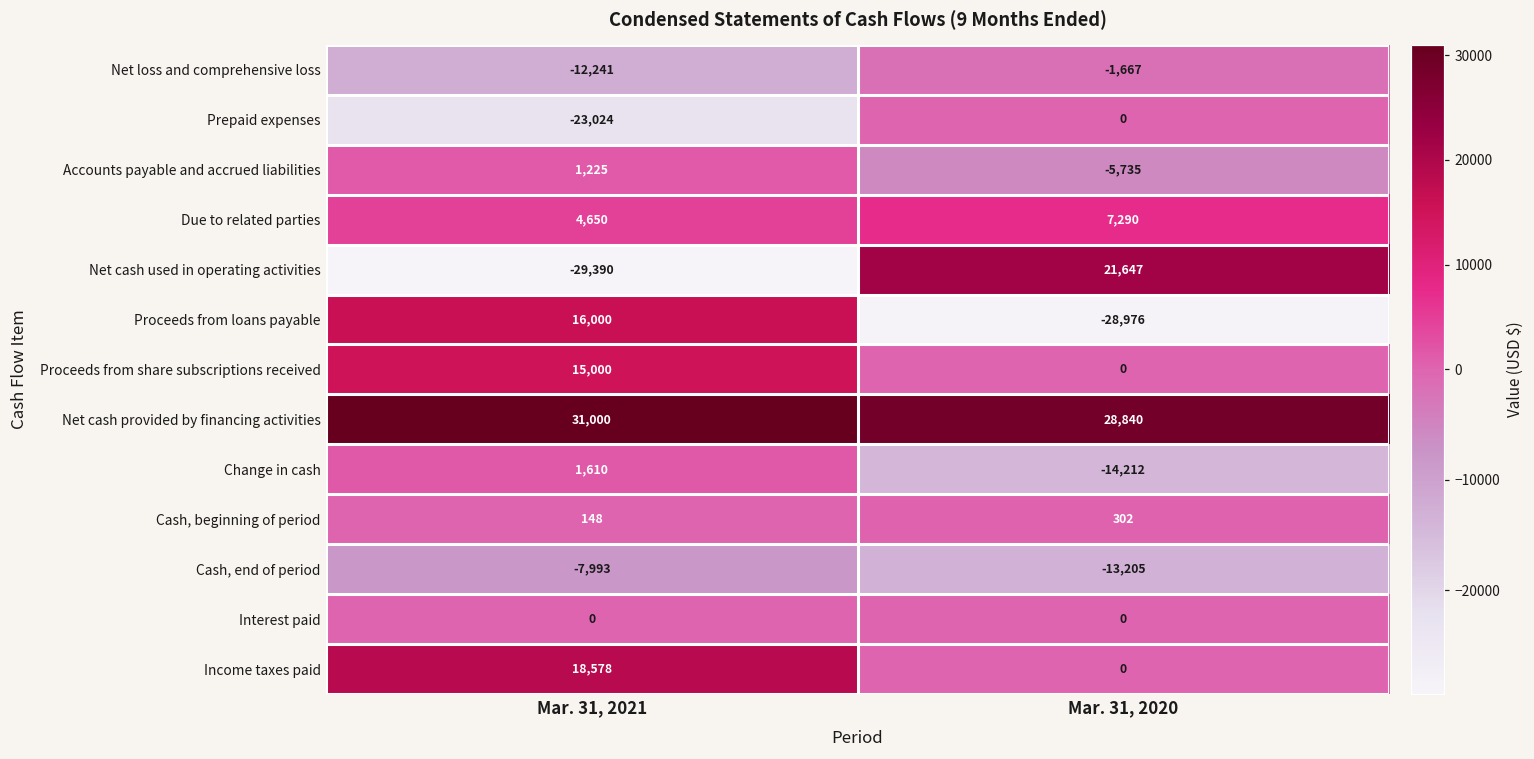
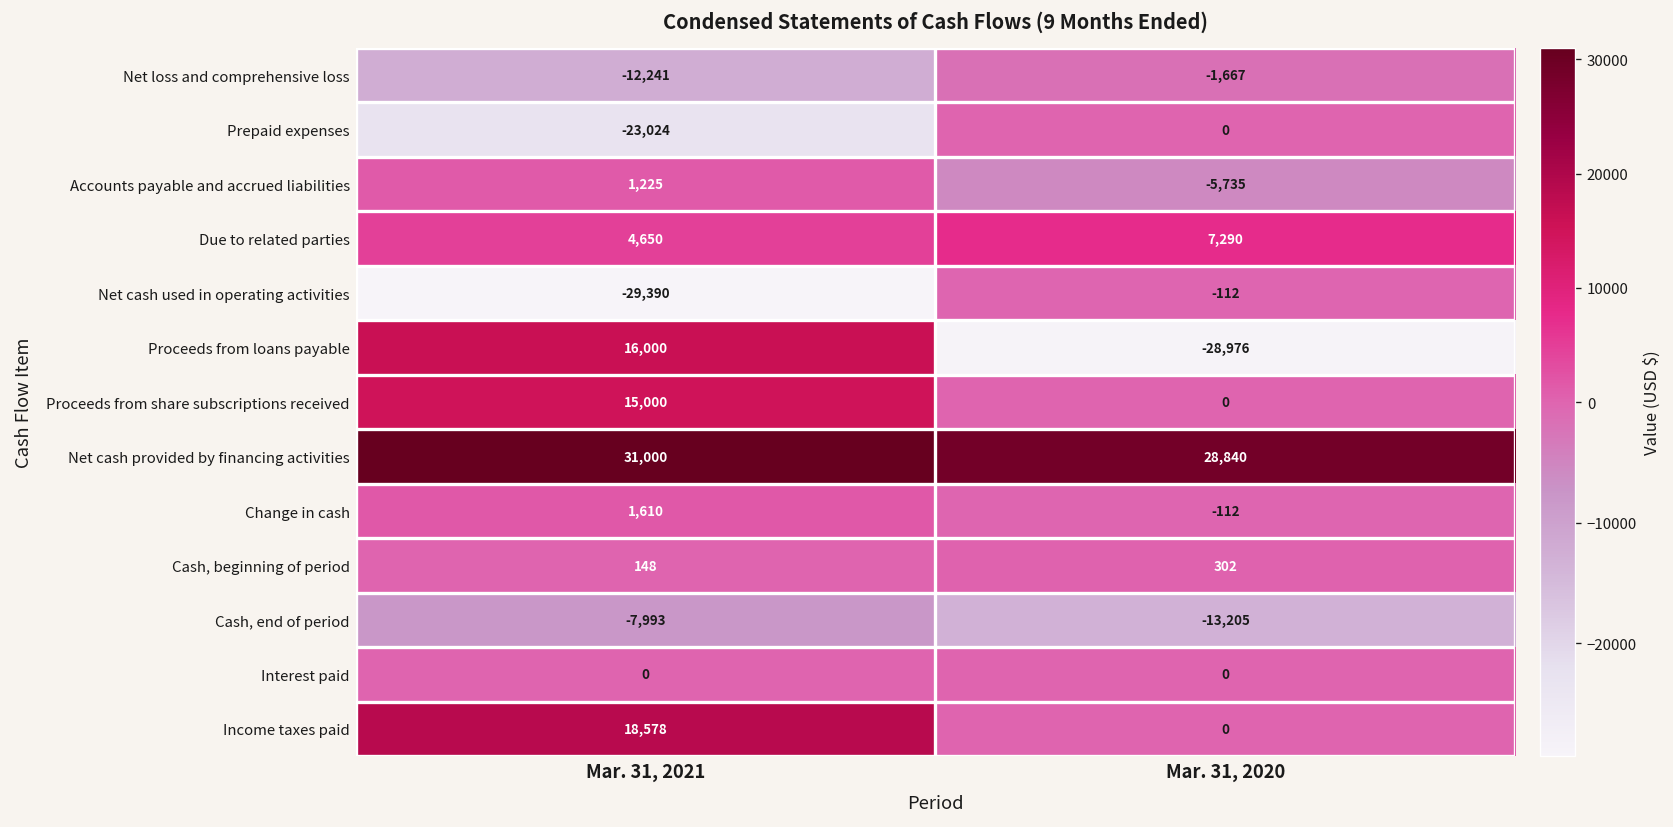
Net cash used in operating activities, Mar. 31, 2020: 21,647 -> -112
Change in cash, Mar. 31, 2020: -14,212 -> -112
